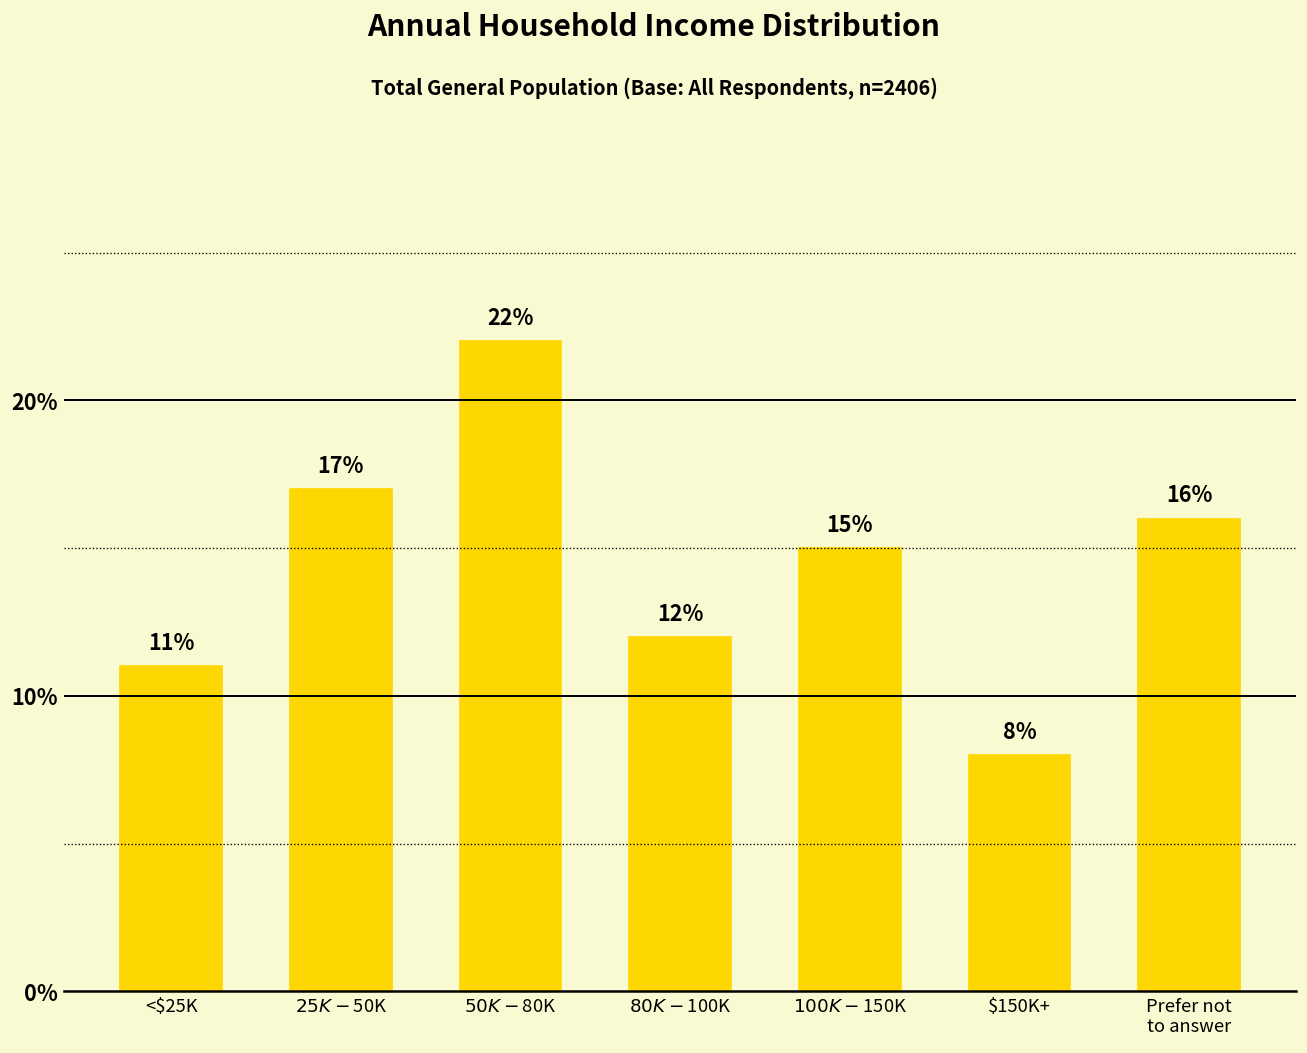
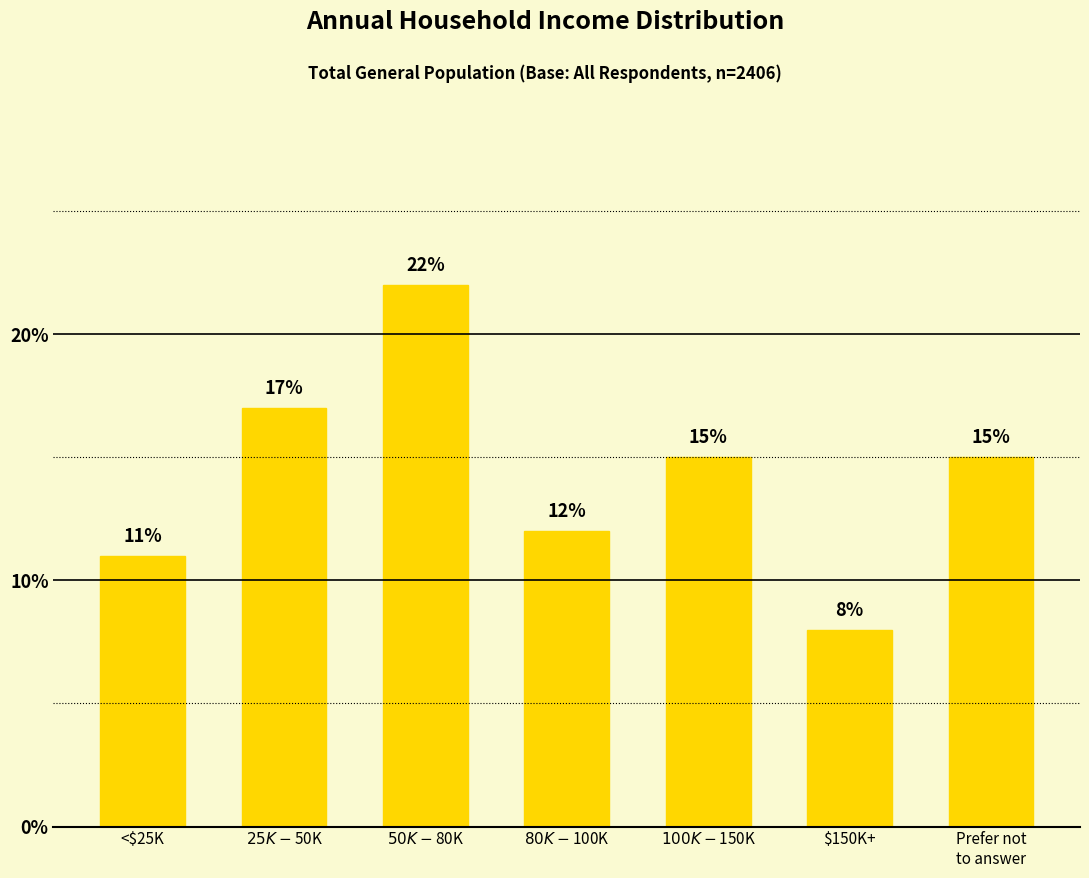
Prefer not to answer: 16% -> 15%
